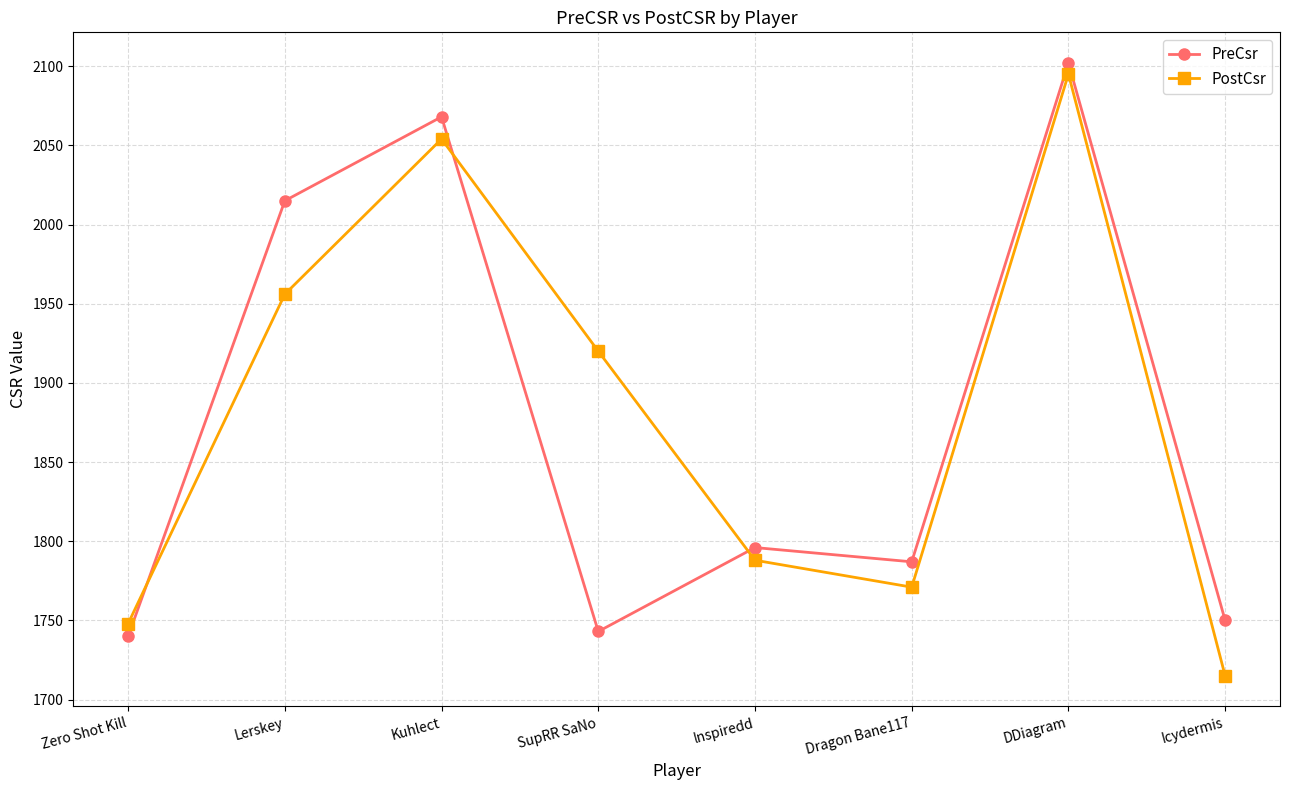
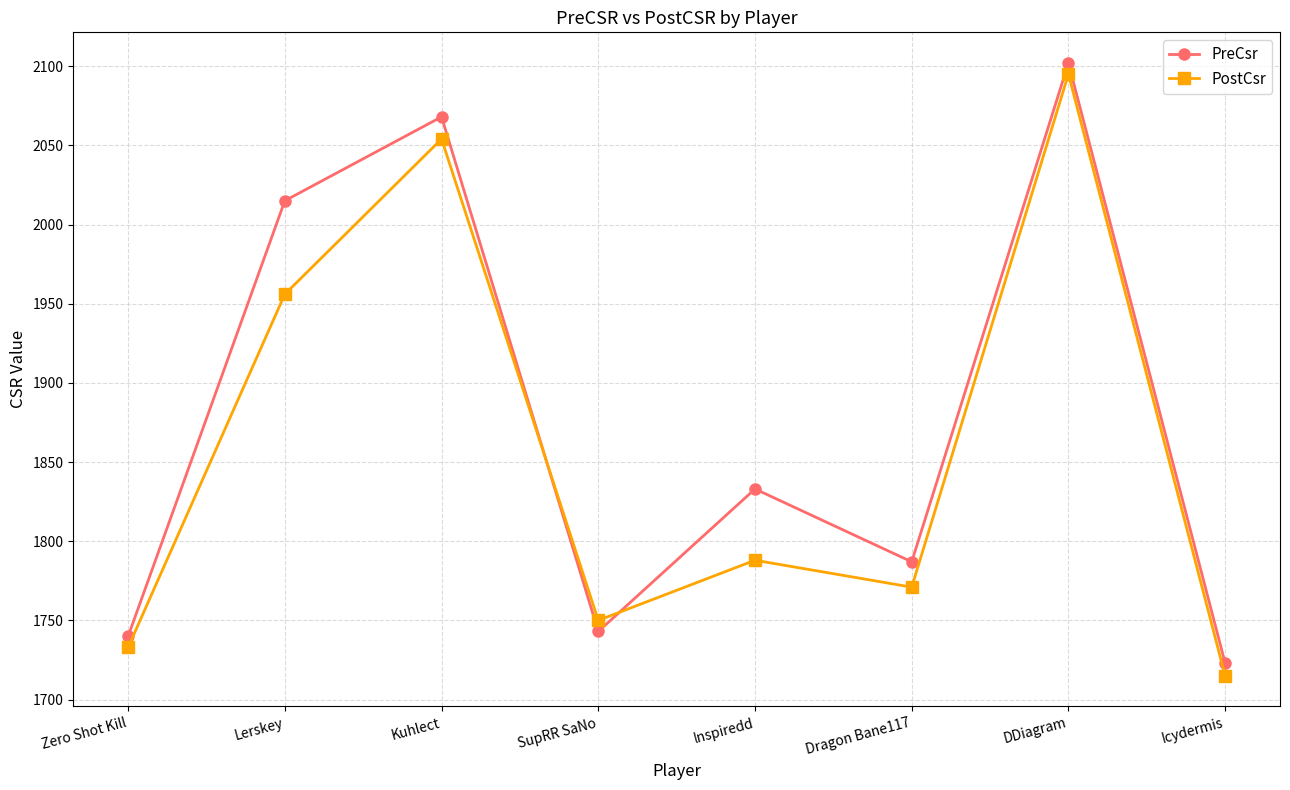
PostCsr, Zero Shot Kill: 1748 -> 1733
PostCsr, SupRR SaNo: 1920 -> 1750
PreCsr, lnspiredd: 1796 -> 1833
PreCsr, Icydermis: 1750 -> 1723
